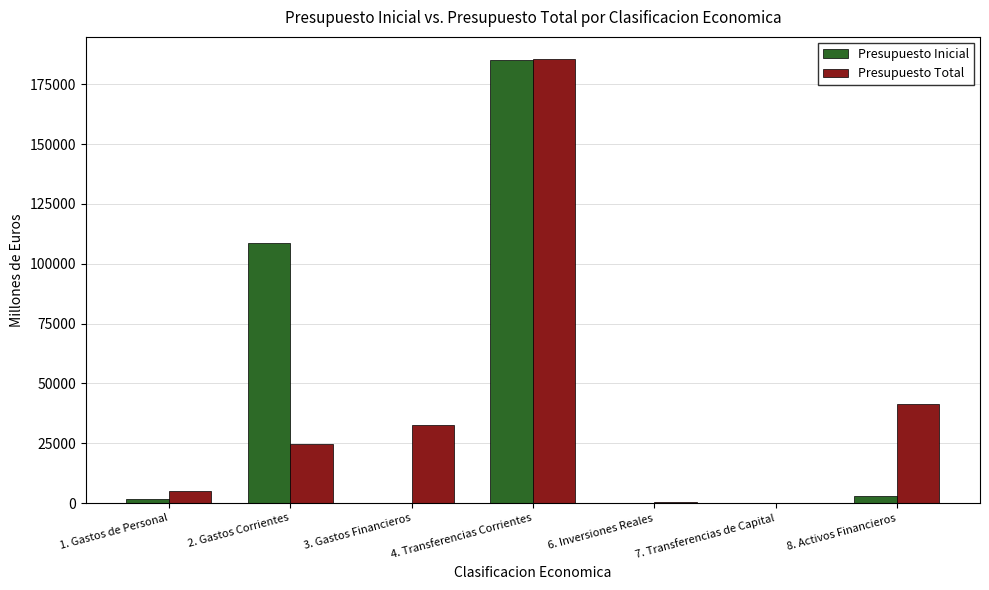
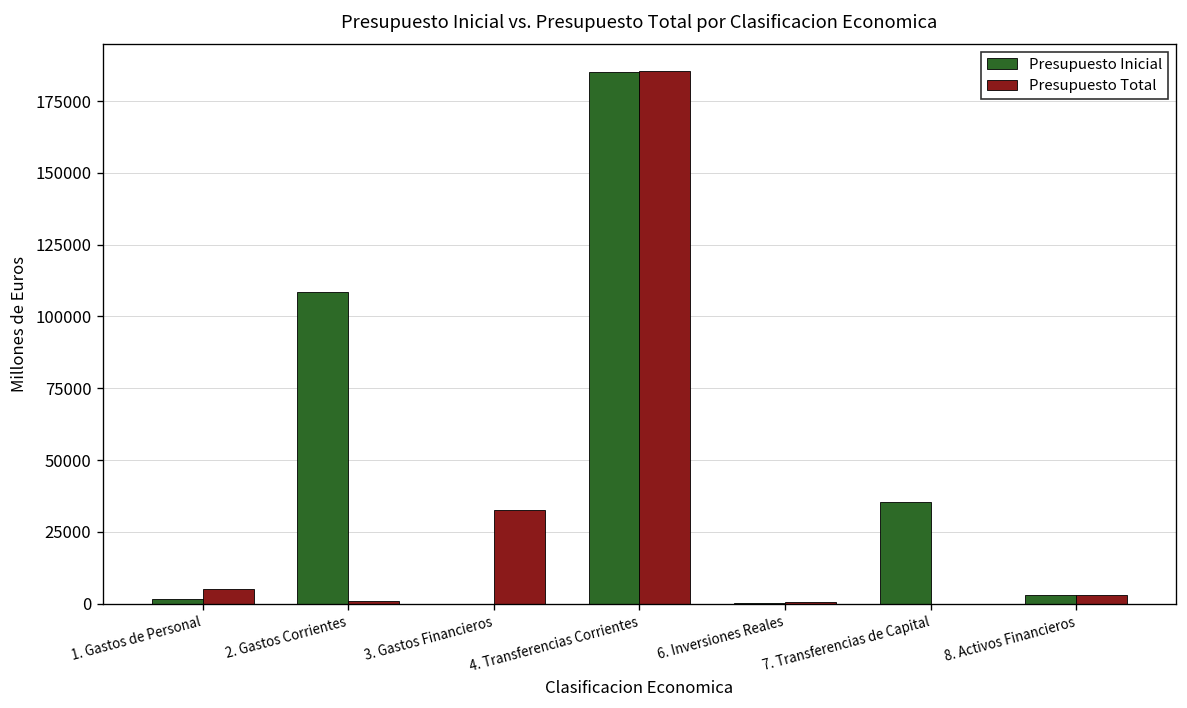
Presupuesto Total, 2. Gastos Corrientes: 25000 -> 1000
Presupuesto Inicial, 7. Transferencias de Capital: 0 -> 36000
Presupuesto Total, 8. Activos Financieros: 41000 -> 3000
